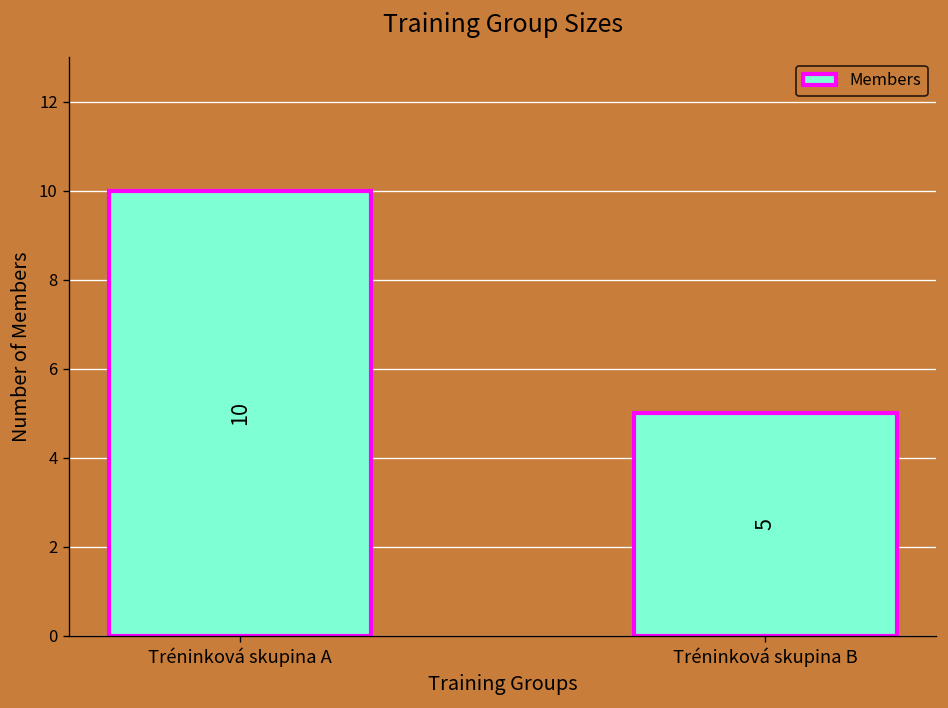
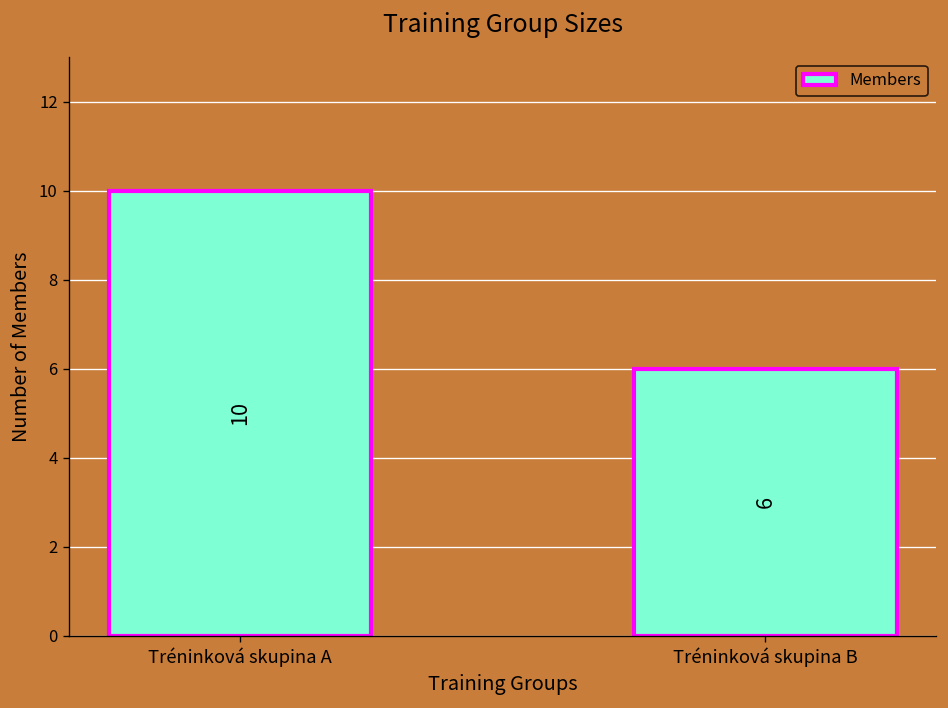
Tréninková skupina B: 5 -> 6
